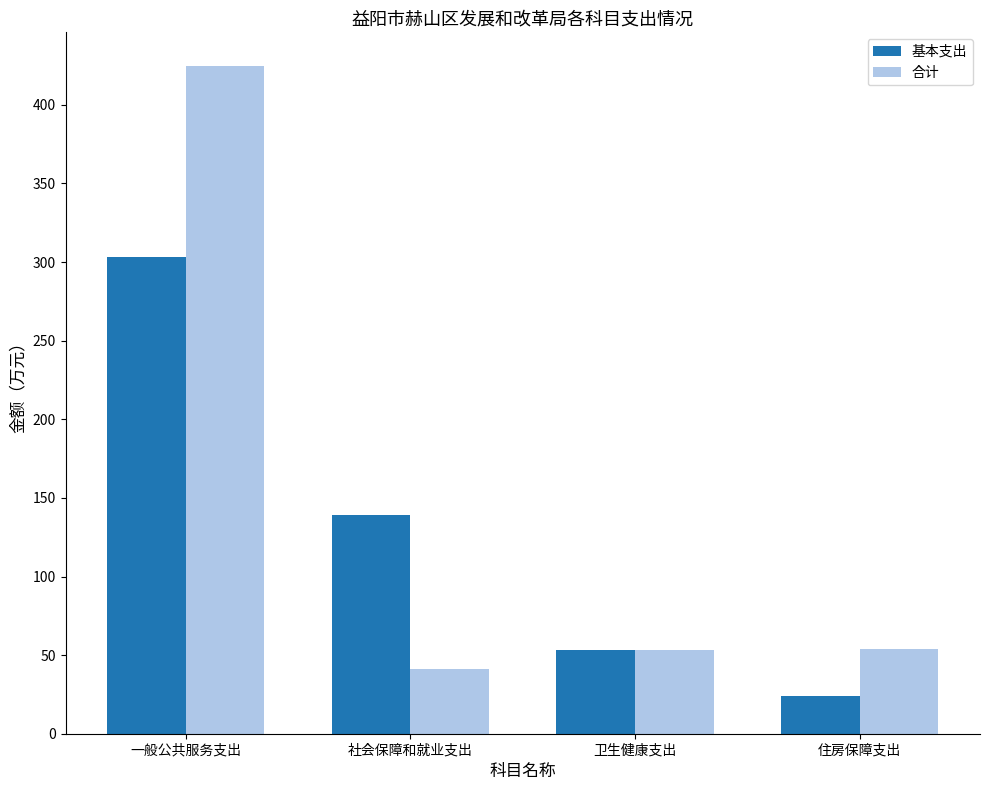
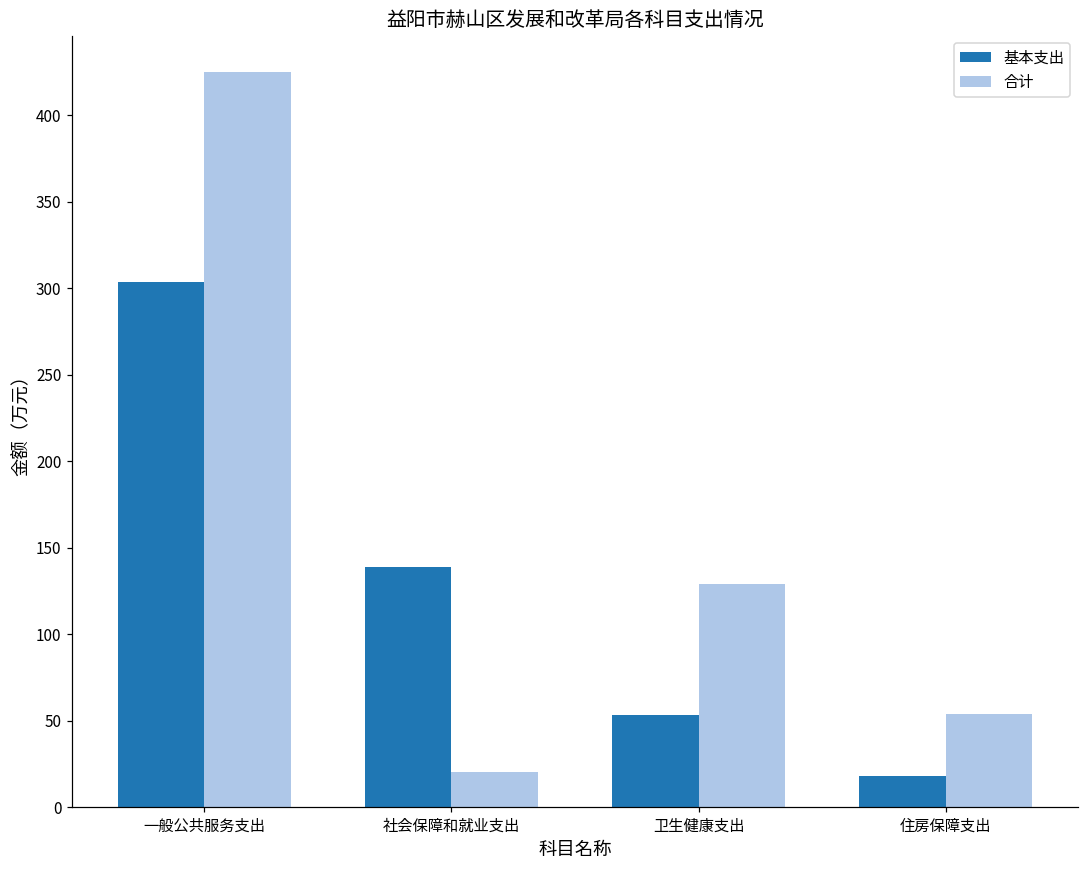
合计, 社会保障和就业支出: 41 -> 21
合计, 卫生健康支出: 53 -> 129
基本支出, 住房保障支出: 24 -> 18
